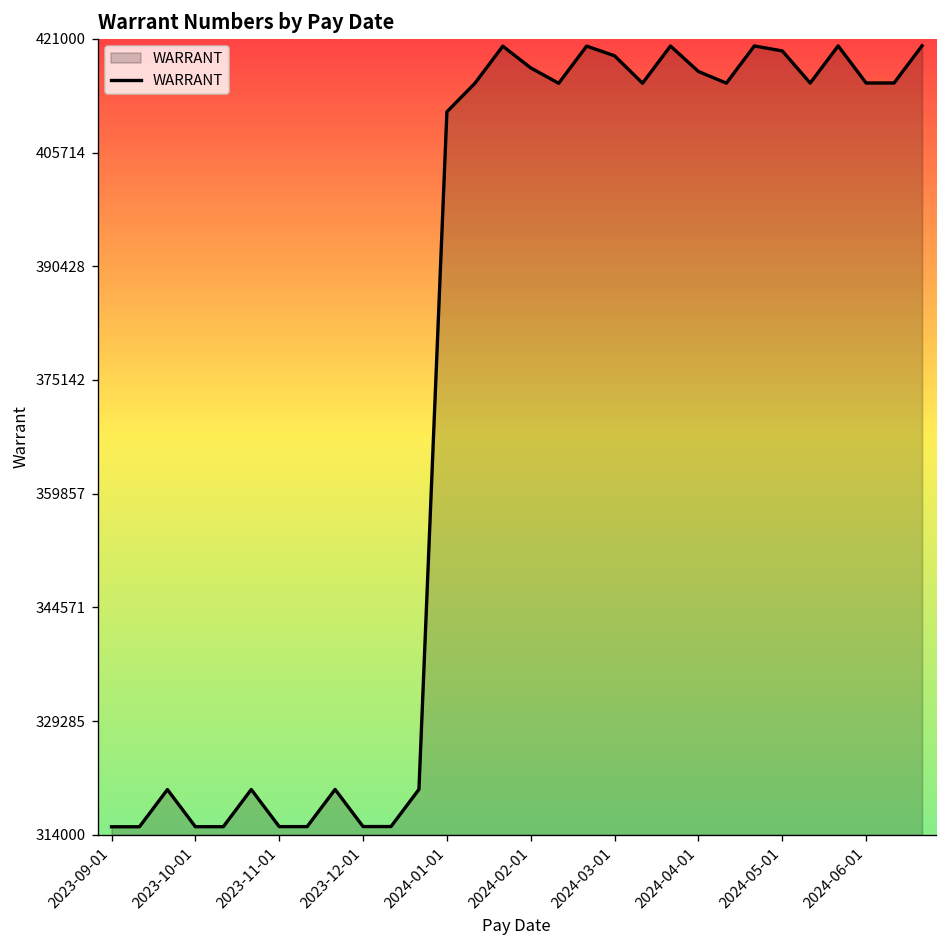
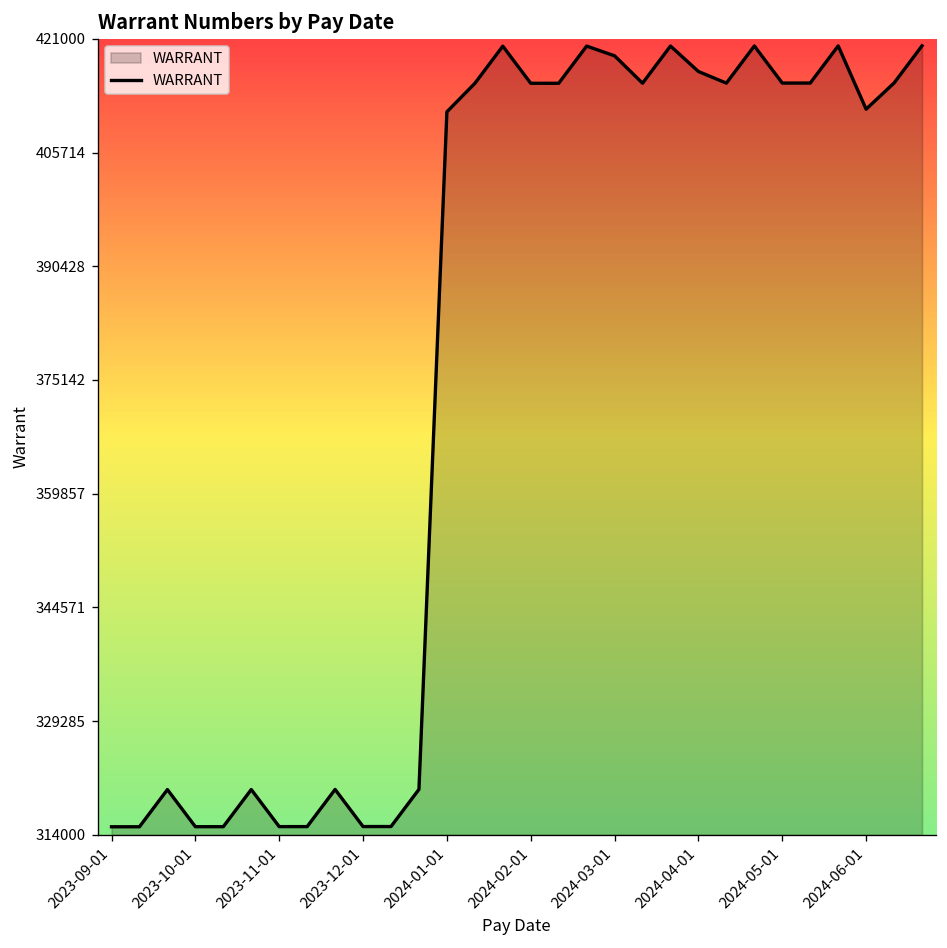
2024-02-01: 417000 -> 415000
2024-05-01: 419000 -> 415000
2024-06-01: 415000 -> 412000
